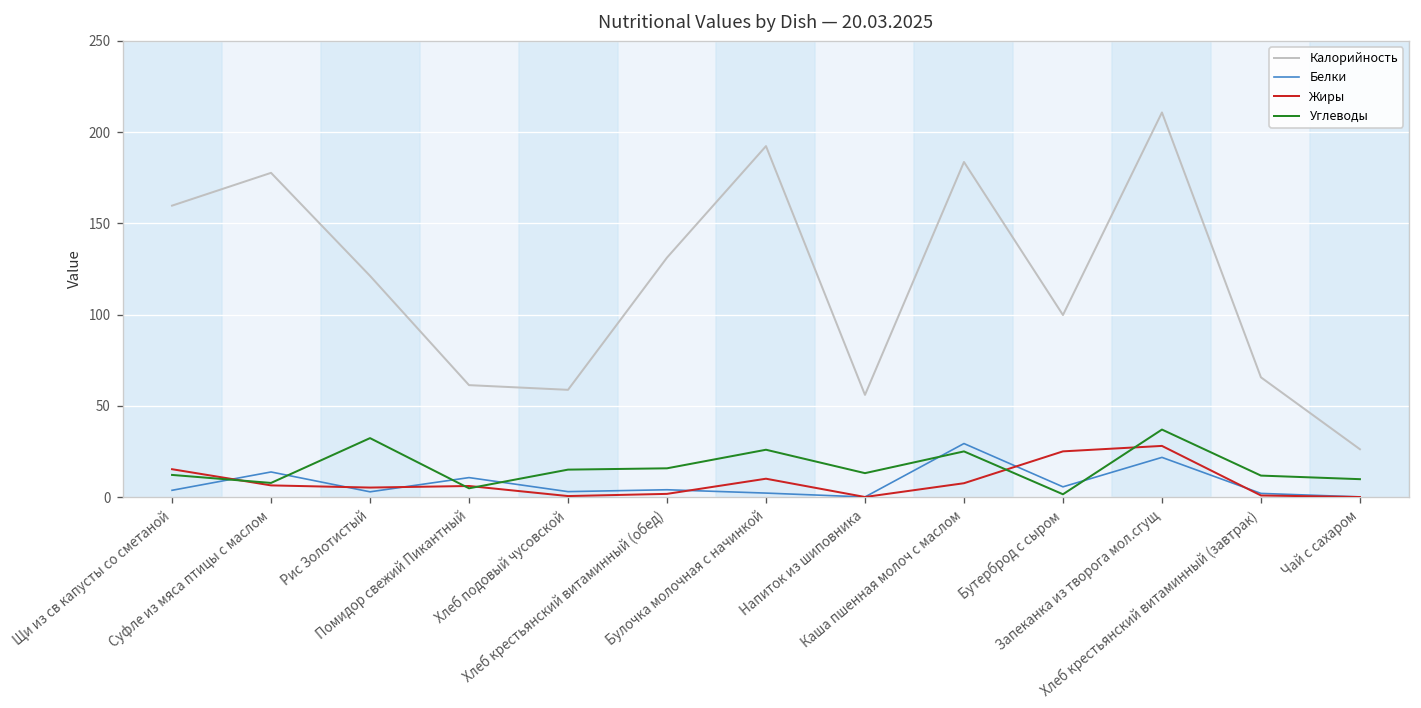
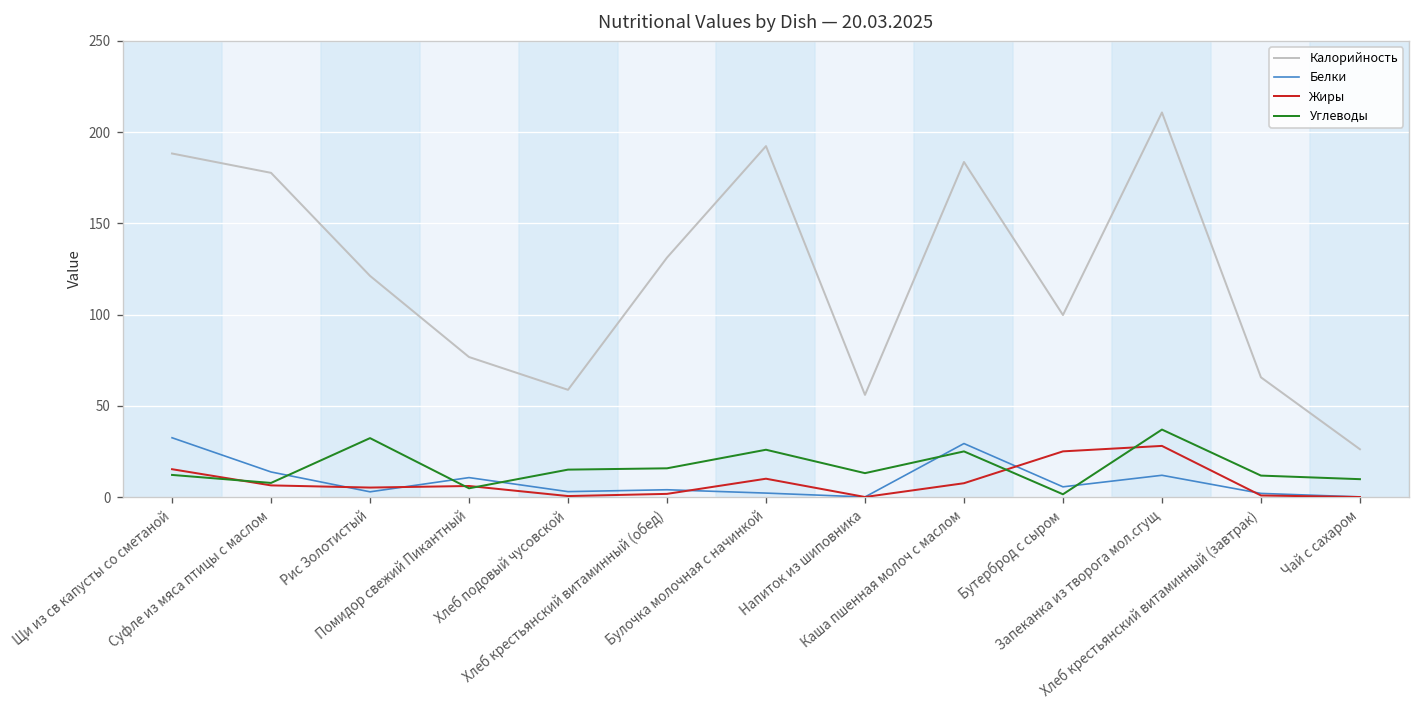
Калорийность, Щи из св капусты со сметаной: 160 -> 188
Белки, Щи из св капусты со сметаной: 4 -> 33
Калорийность, Помидор свежий Пикантный: 61 -> 77
Белки, Запеканка из творога мол.сгущ: 22 -> 12
